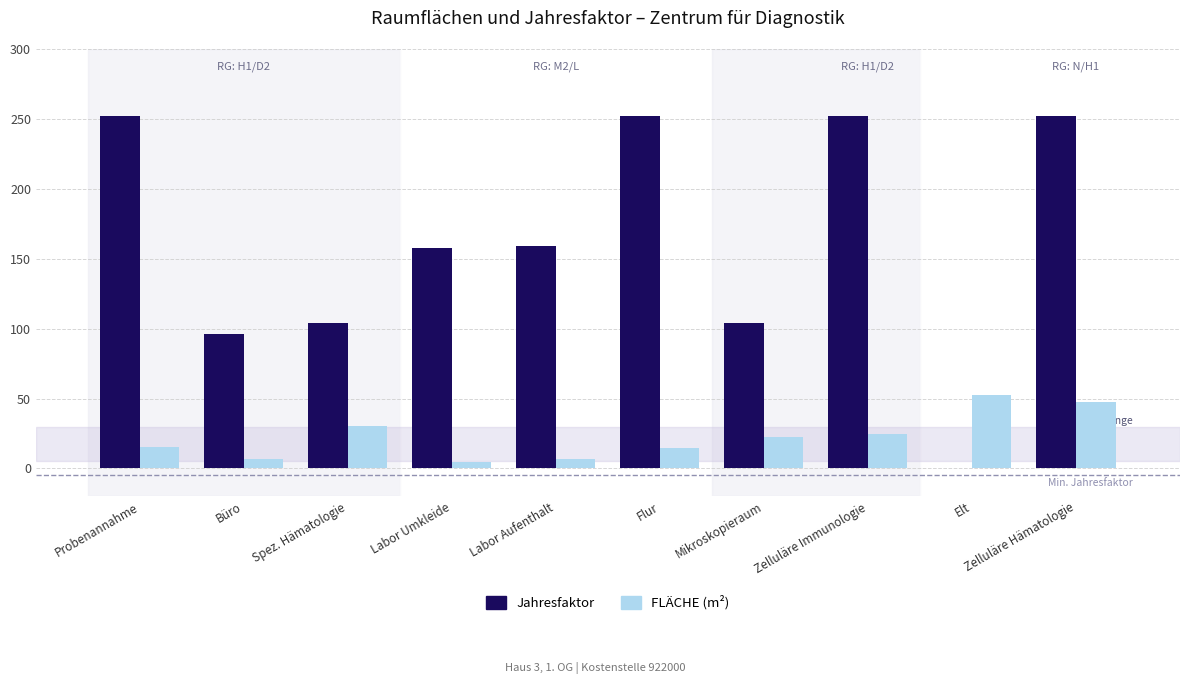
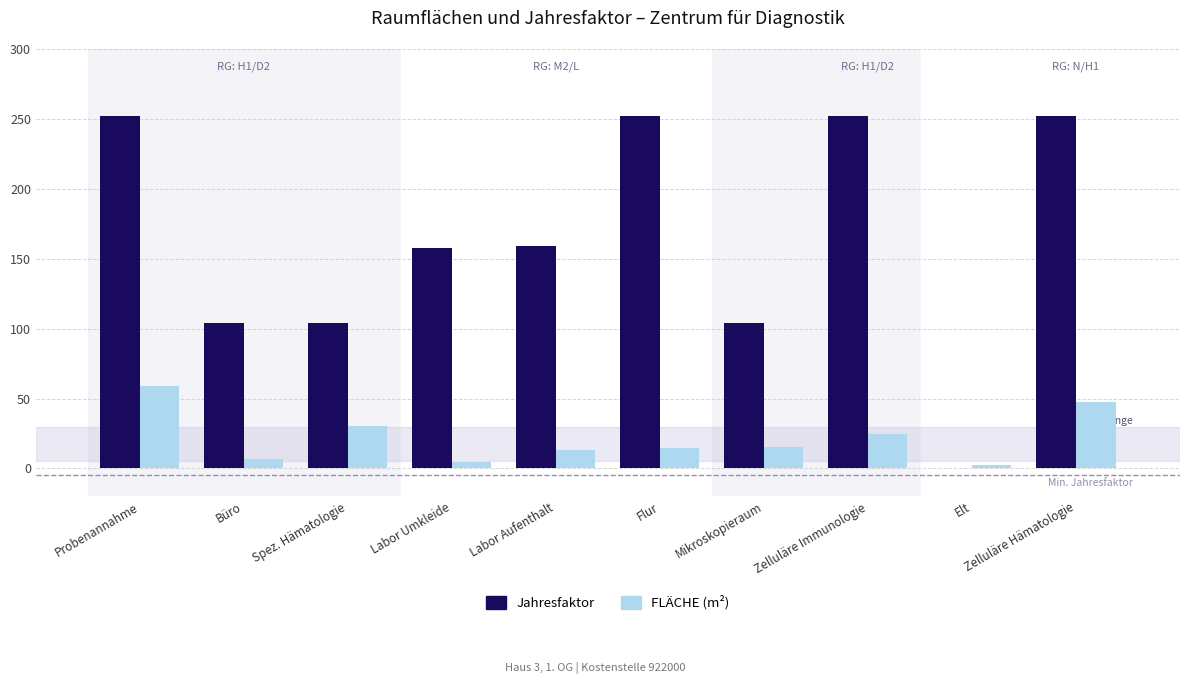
FLÄCHE (m²), Probenannahme: 15 -> 59
Jahresfaktor, Büro: 96 -> 104
FLÄCHE (m²), Labor Aufenthalt: 7 -> 13
FLÄCHE (m²), Mikroskopieraum: 23 -> 15
FLÄCHE (m²), Elt: 52 -> 3
